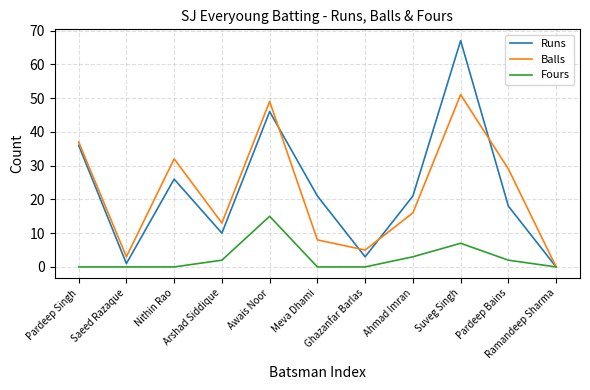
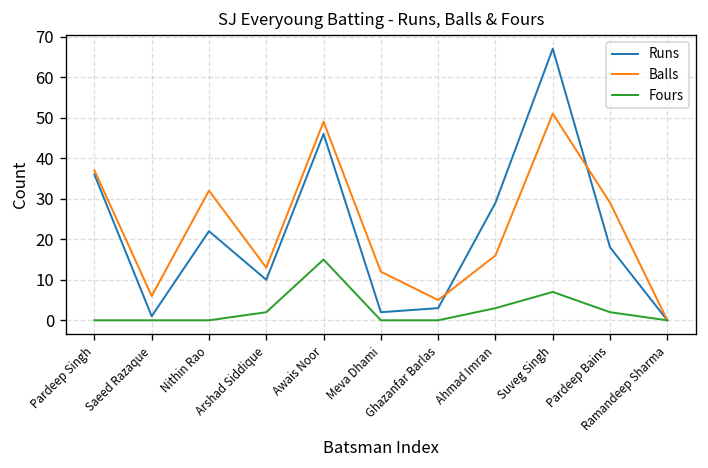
Balls, Saeed Razaque: 3 -> 6
Runs, Nithin Rao: 26 -> 22
Runs, Meva Dhami: 21 -> 2
Balls, Meva Dhami: 8 -> 12
Runs, Ahmad Imran: 21 -> 29
